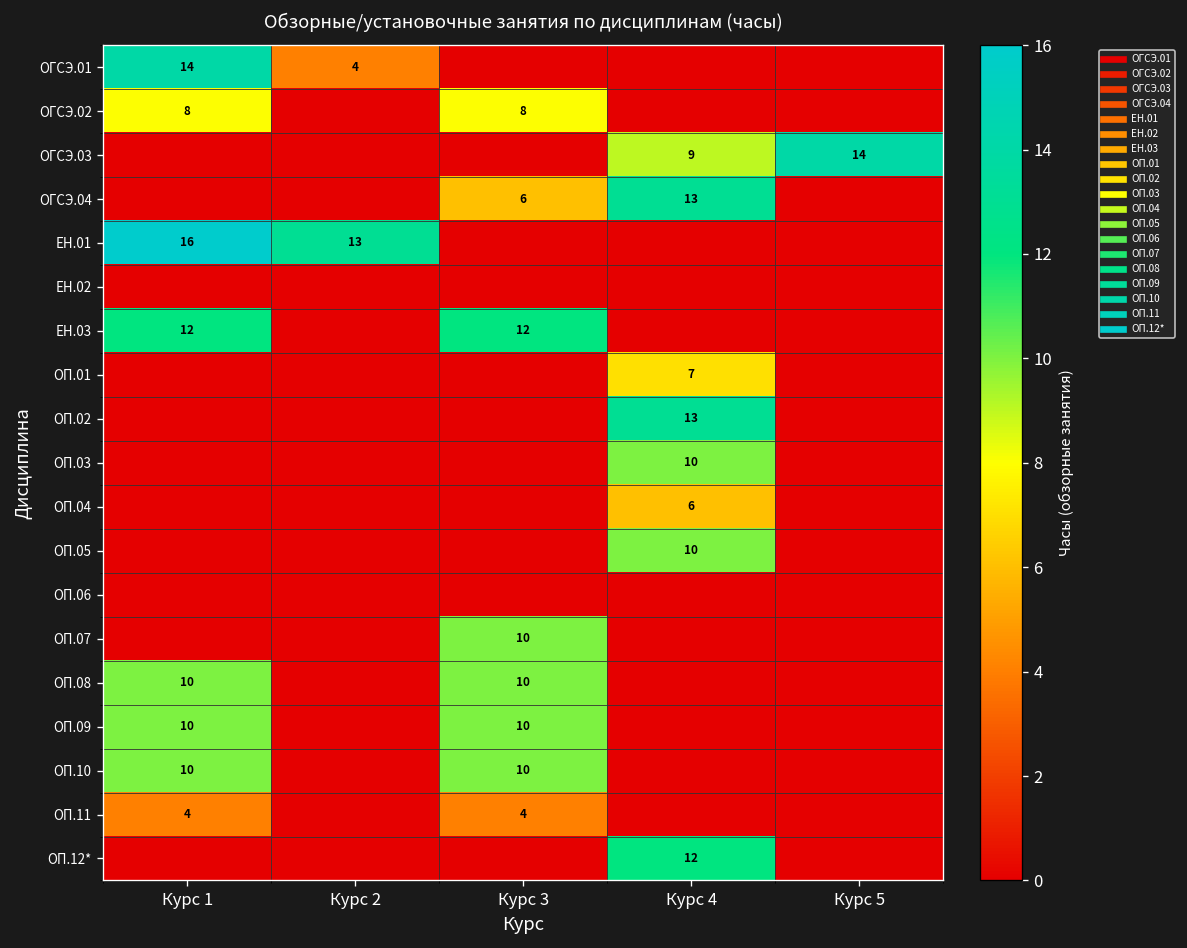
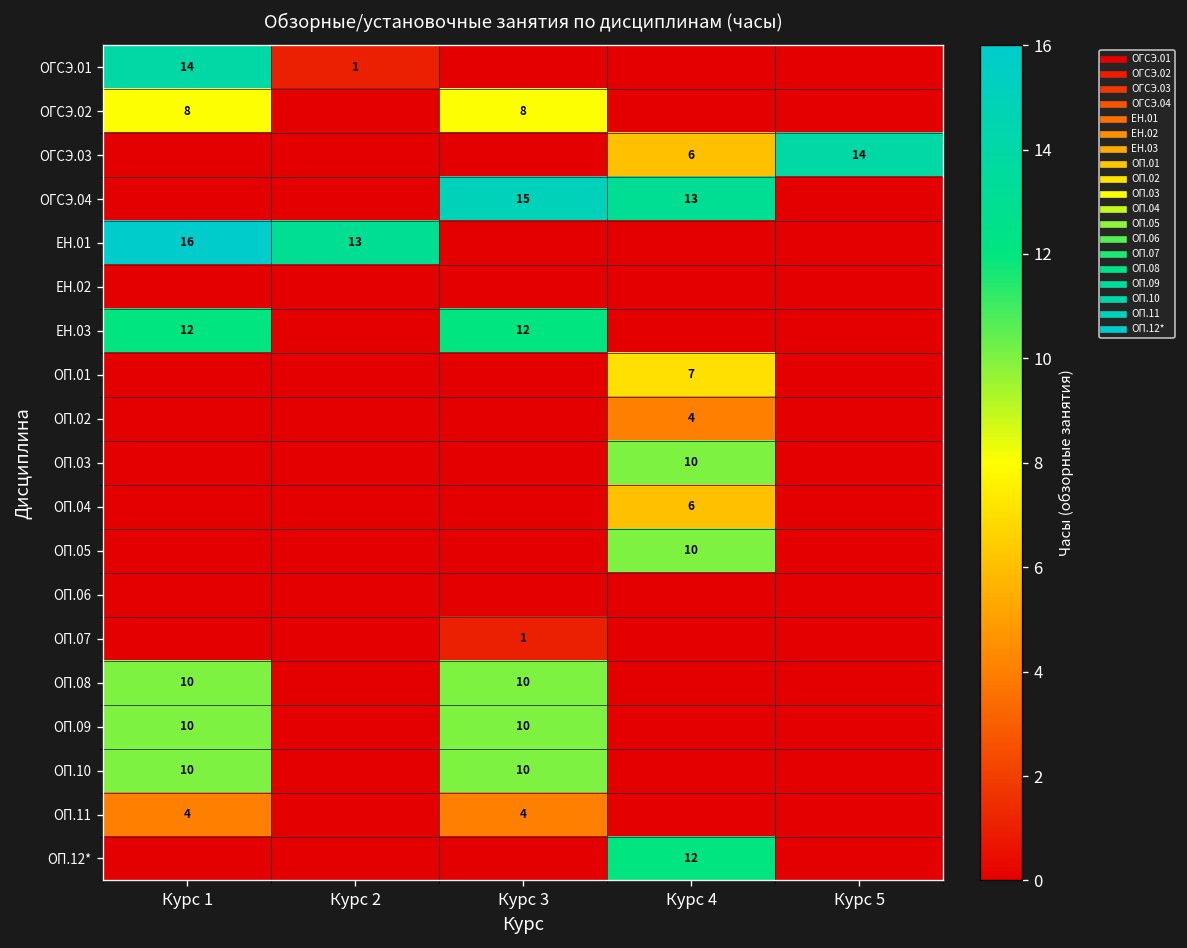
ОГСЭ.01, Курс 2: 4 -> 1
ОГСЭ.03, Курс 4: 9 -> 6
ОГСЭ.04, Курс 3: 6 -> 15
ОП.02, Курс 4: 13 -> 4
ОП.07, Курс 3: 10 -> 1
